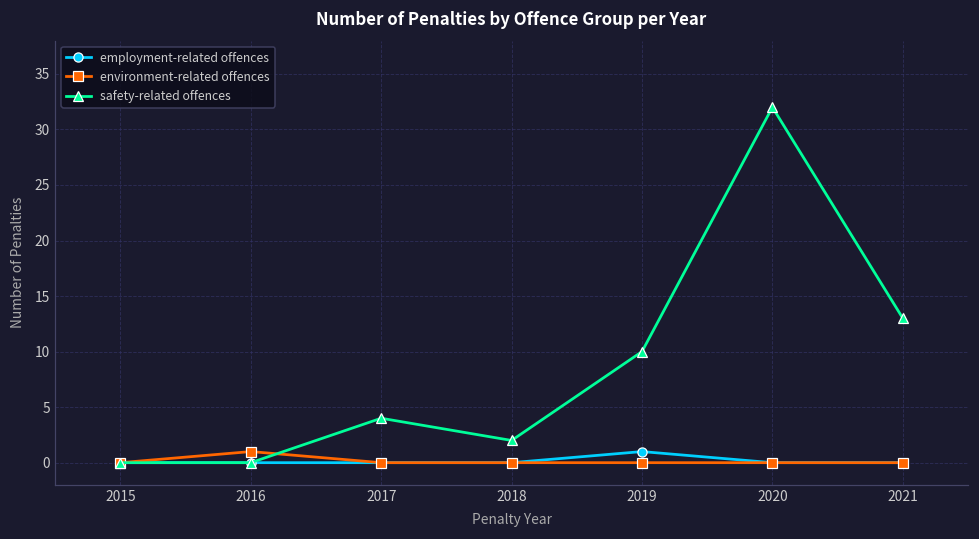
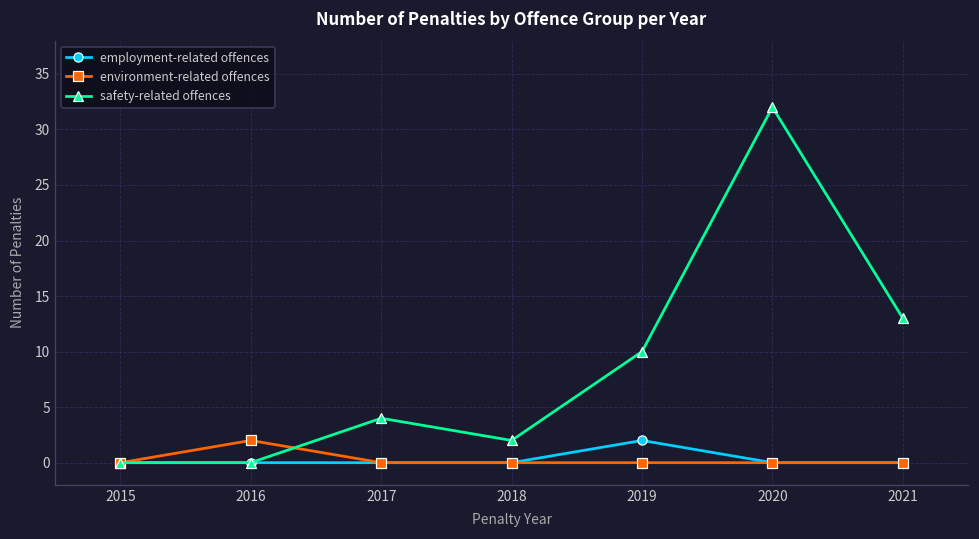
environment-related offences, 2016: 1 -> 2
employment-related offences, 2019: 1 -> 2
